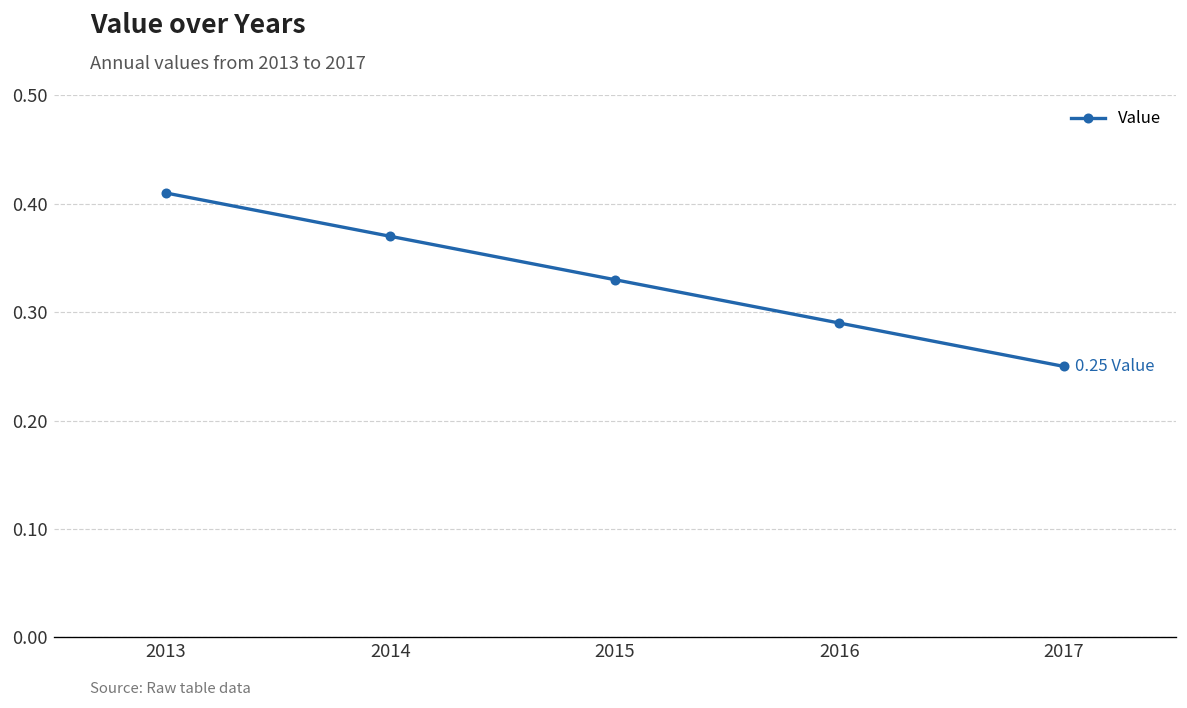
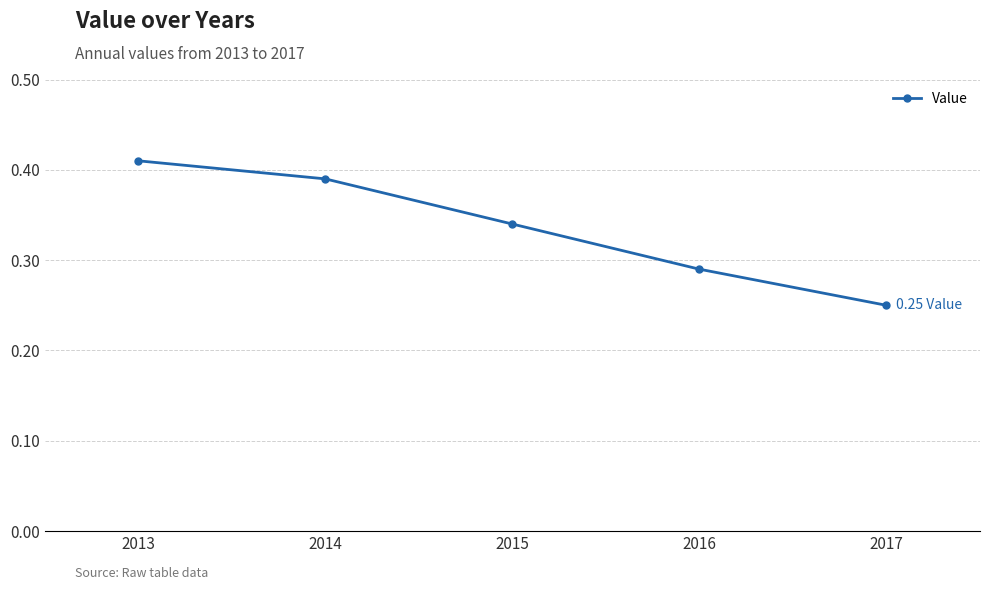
2014: 0.37 -> 0.39
2015: 0.33 -> 0.34
